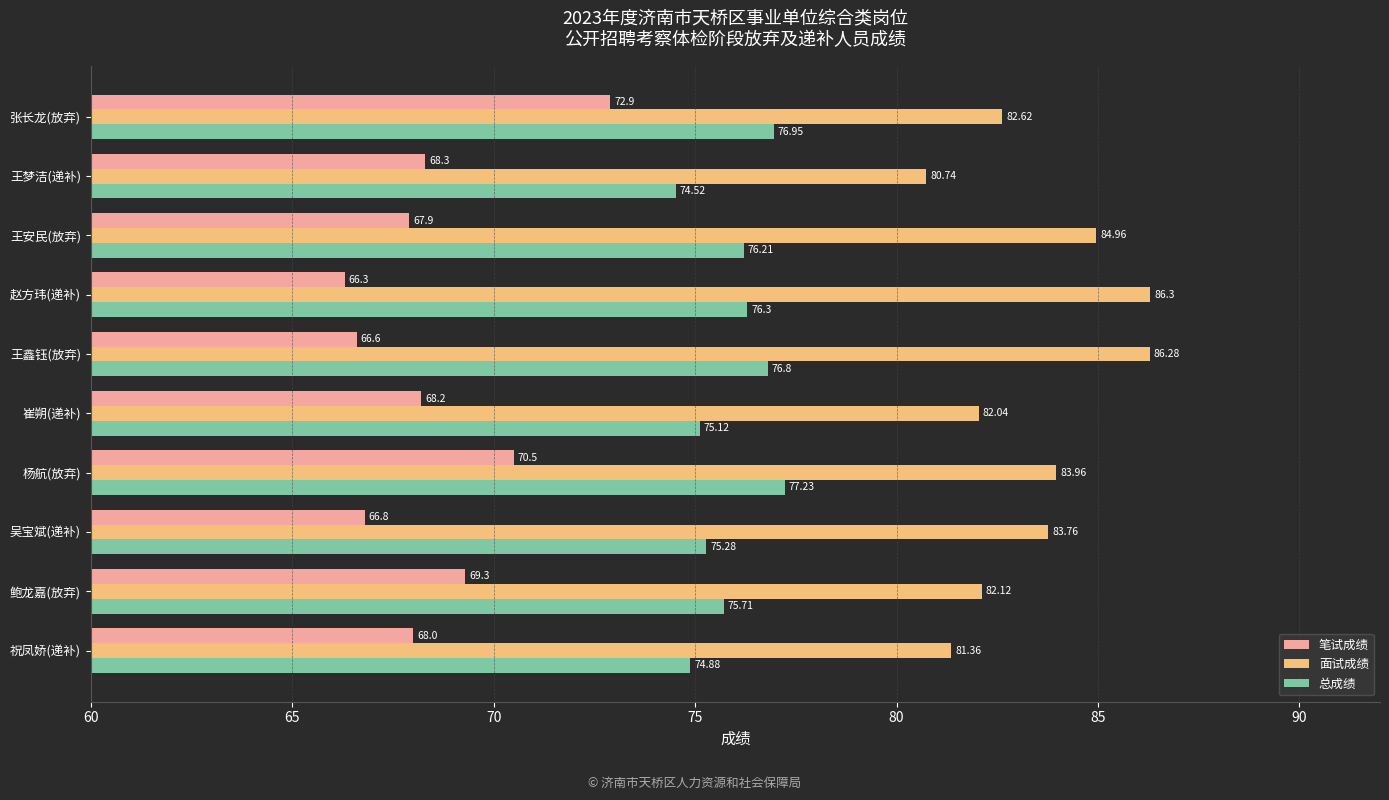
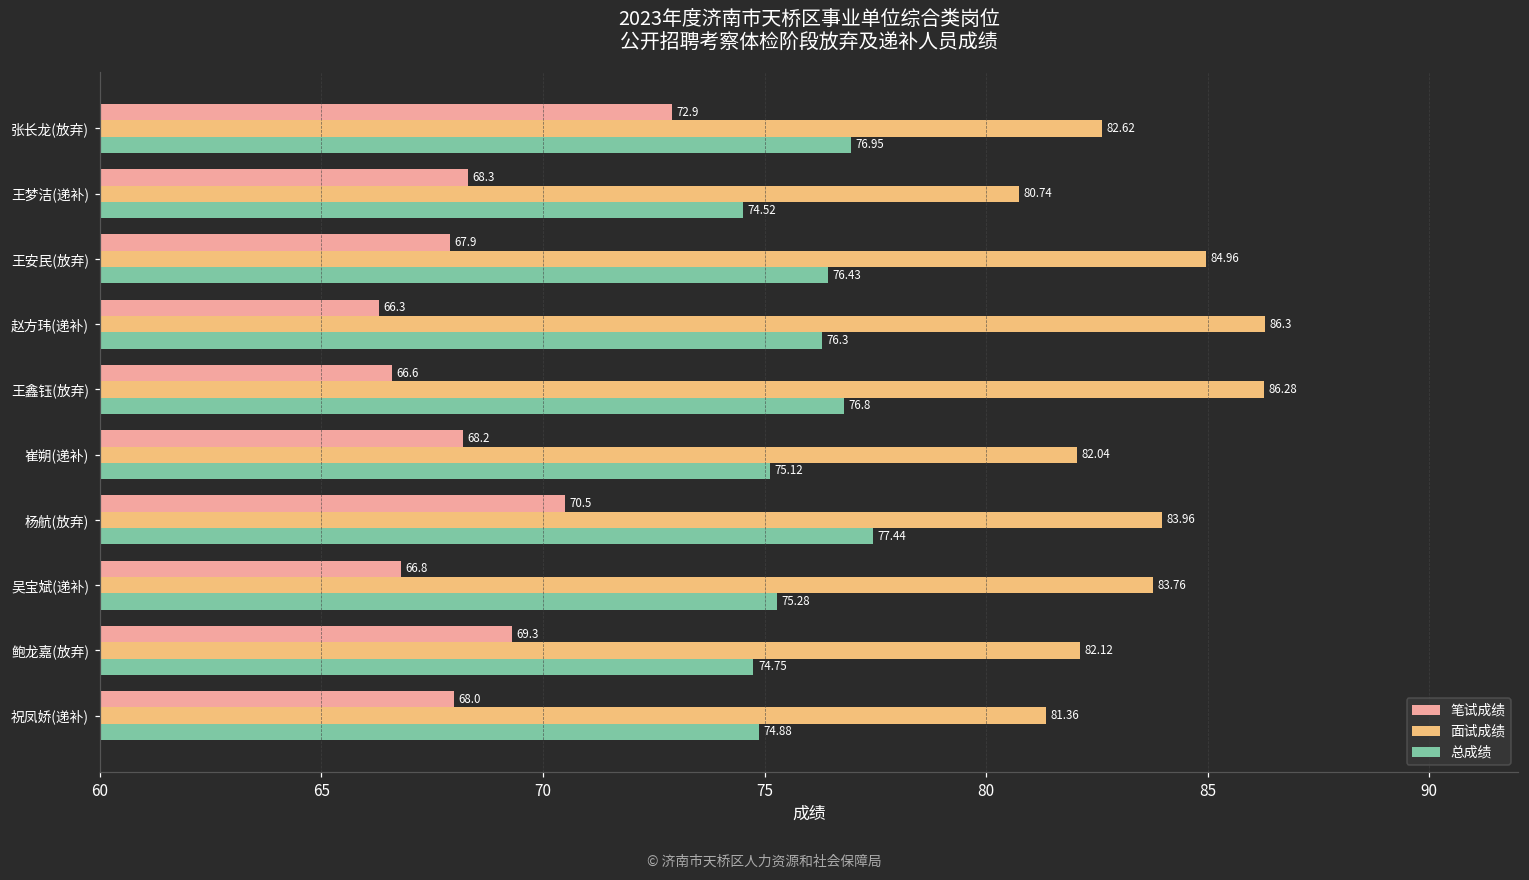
总成绩, 王安民(放弃): 76.21 -> 76.43
总成绩, 杨航(放弃): 77.23 -> 77.44
总成绩, 鲍龙嘉(放弃): 75.71 -> 74.75
